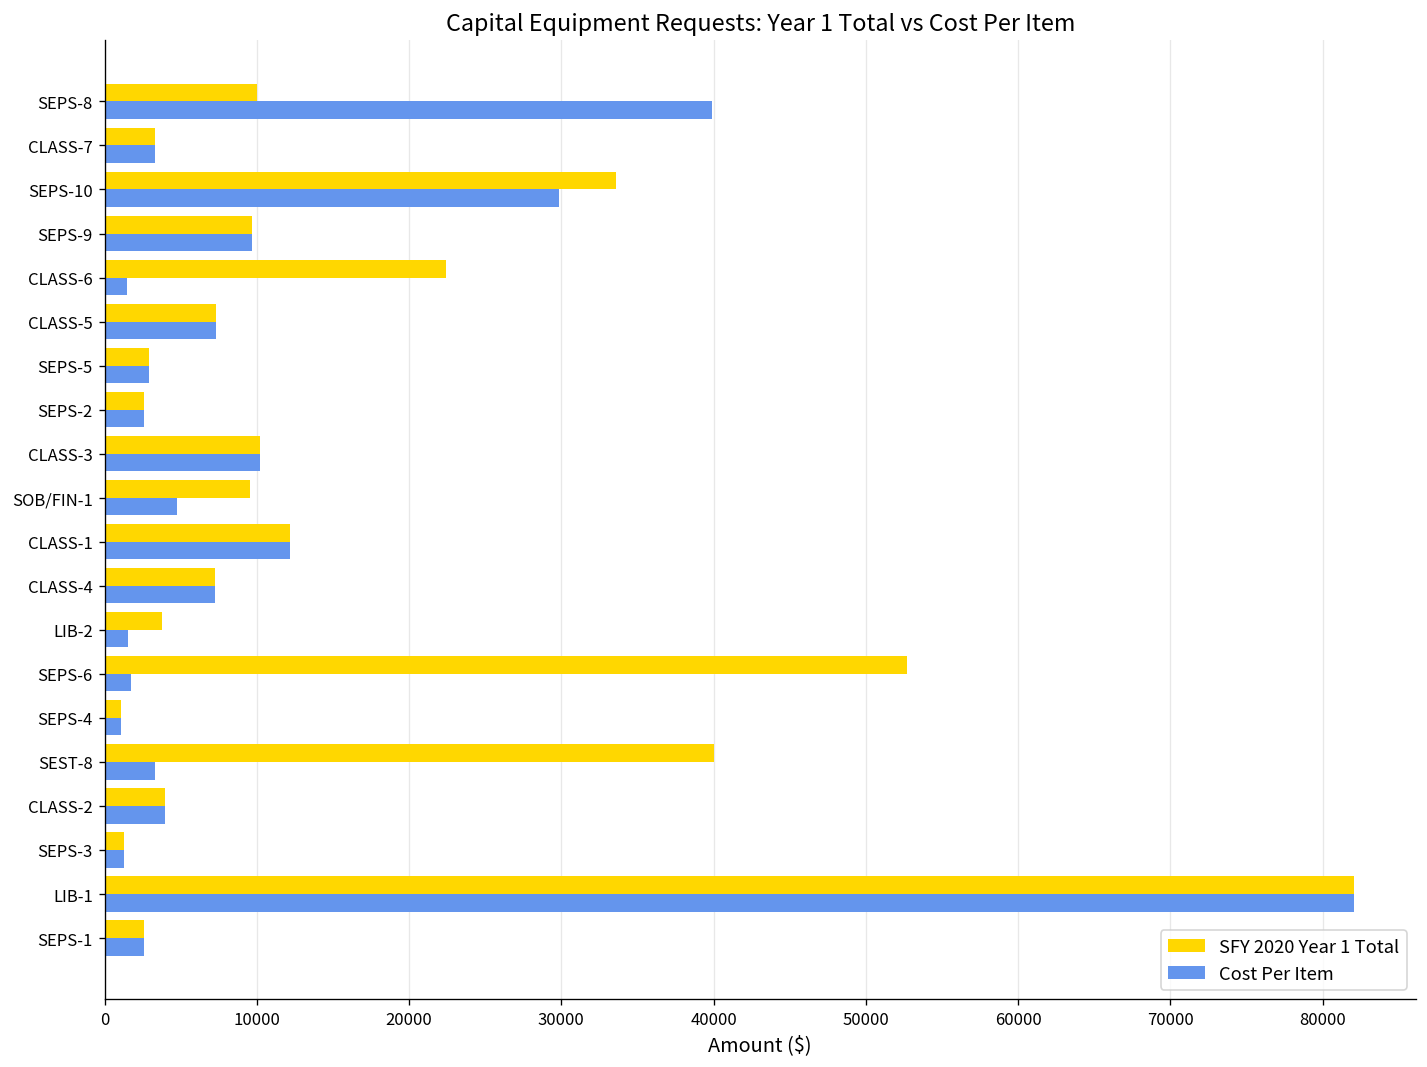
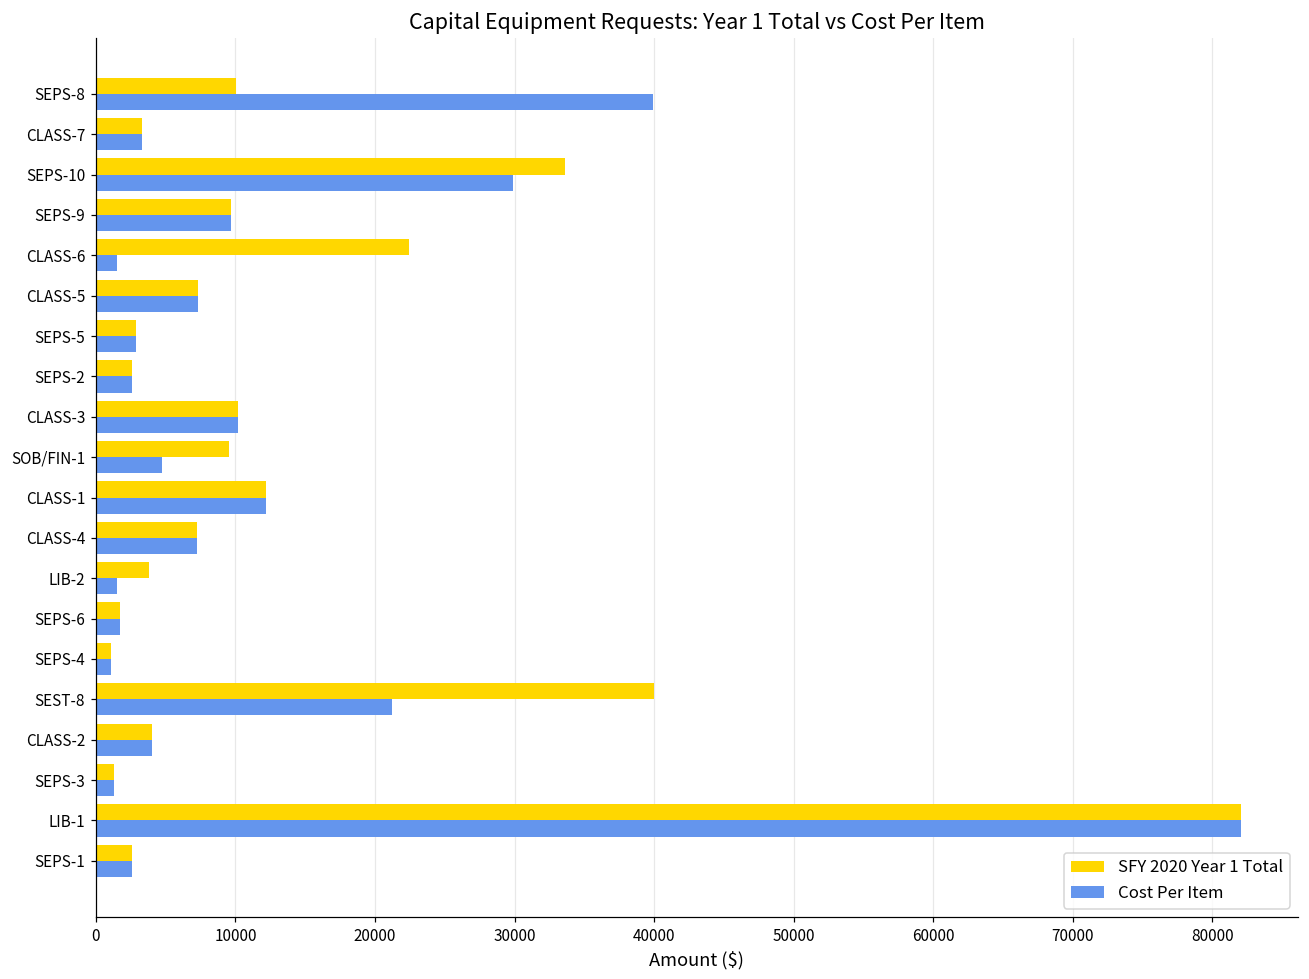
SFY 2020 Year 1 Total, SEPS-6: 52700 -> 1800
Cost Per Item, SEST-8: 3300 -> 21300
